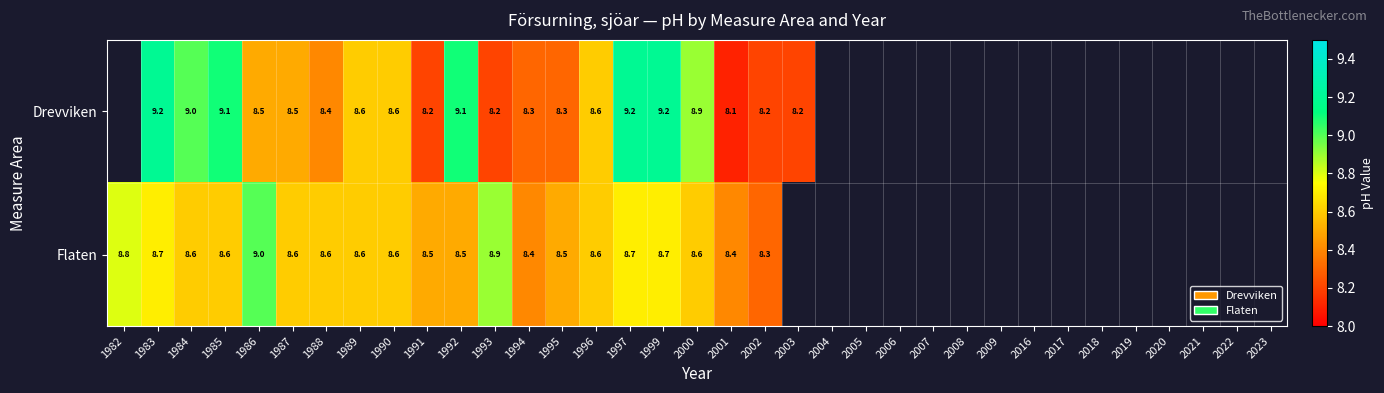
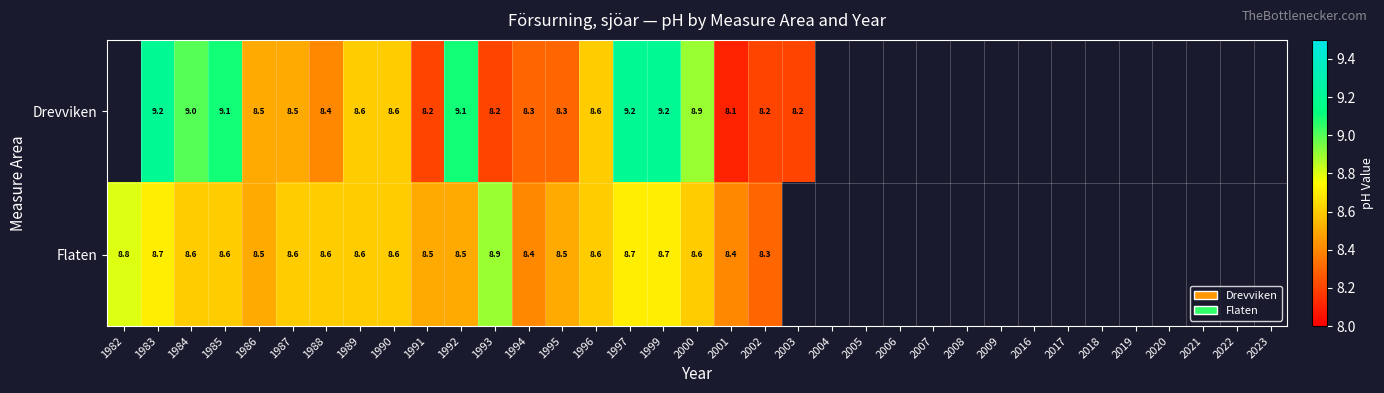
Flaten, 1986: 9.0 -> 8.5
